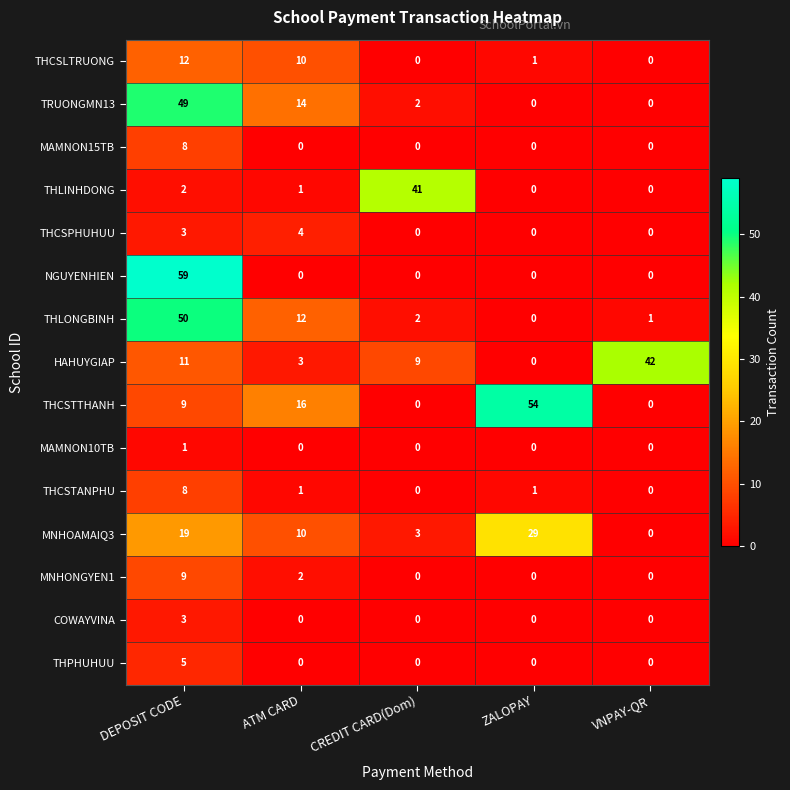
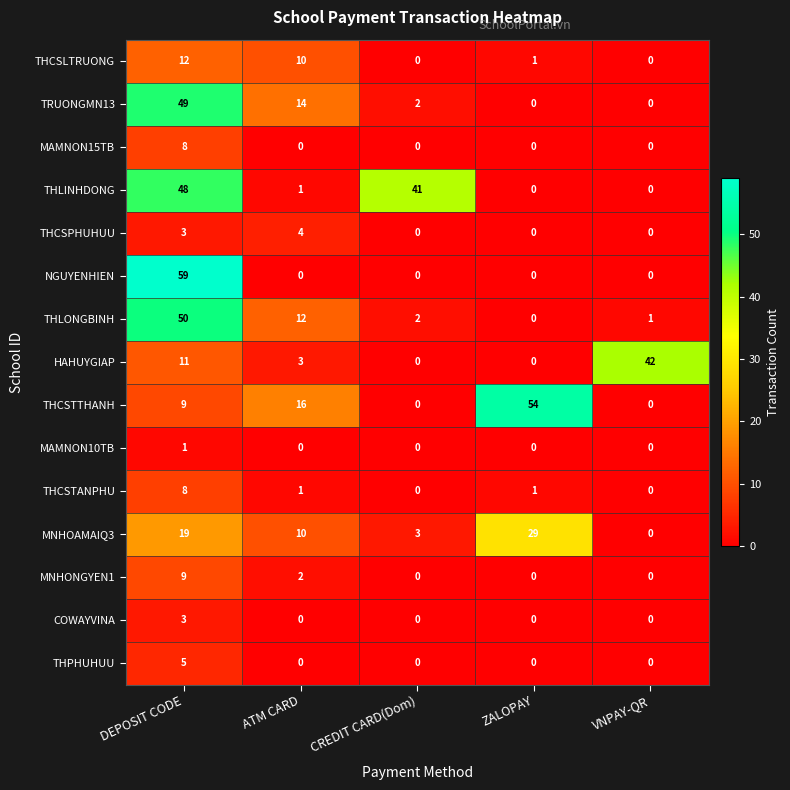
THLINHDONG, DEPOSIT CODE: 2 -> 48
HAHUYGIAP, CREDIT CARD(Dom): 9 -> 0
